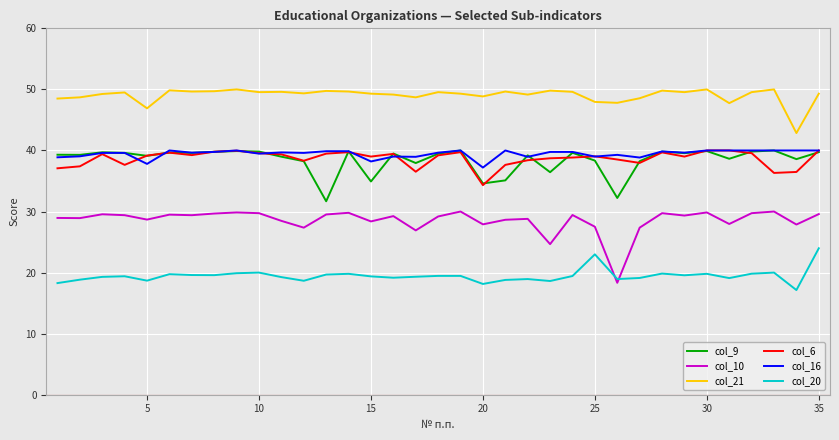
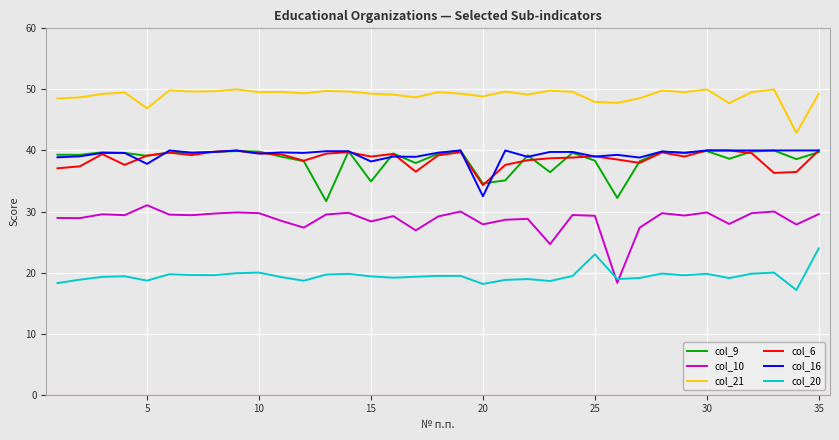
col_10, 5: 29 -> 31
col_16, 20: 37 -> 33
col_10, 25: 28 -> 29
